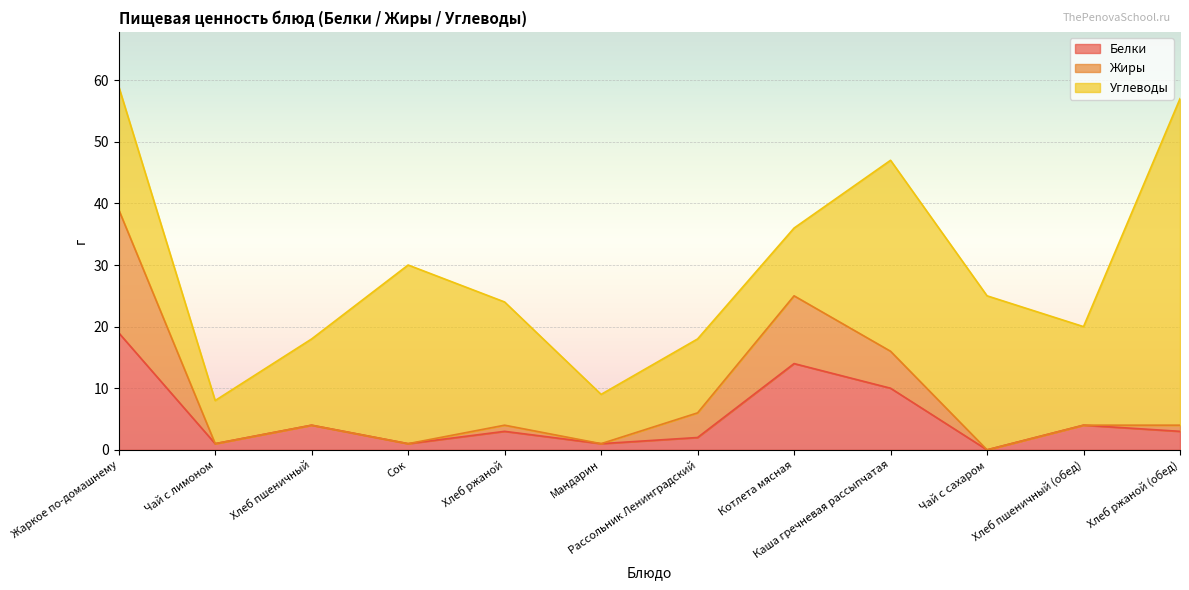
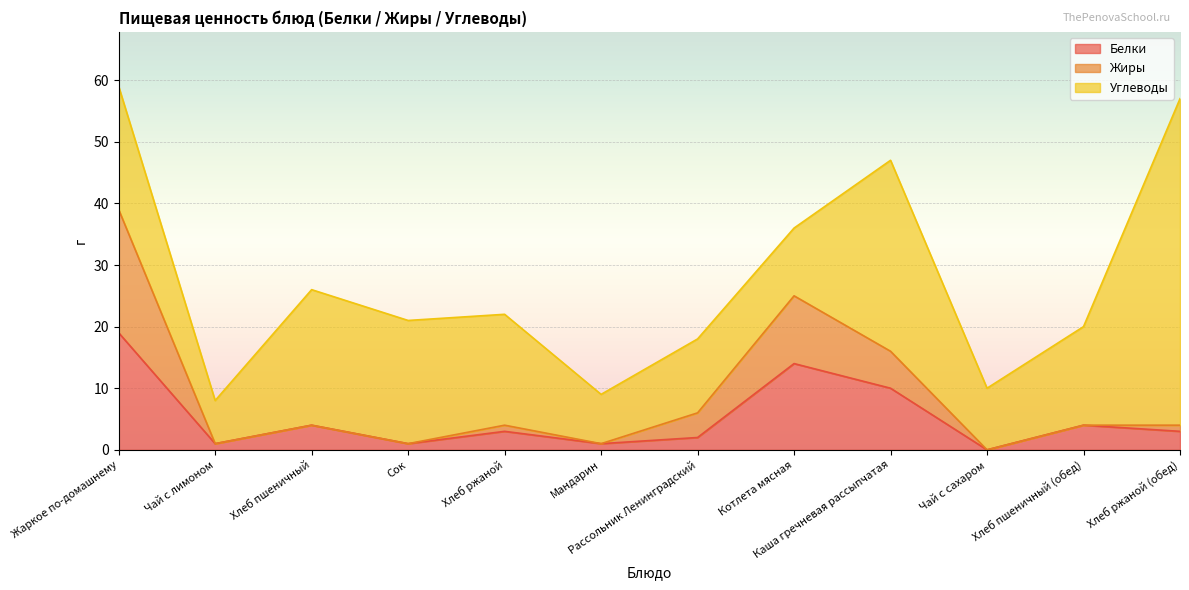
Углеводы, Хлеб пшеничный: 14 -> 22
Углеводы, Сок: 29 -> 20
Углеводы, Хлеб ржаной: 20 -> 18
Углеводы, Чай с сахаром: 25 -> 10
